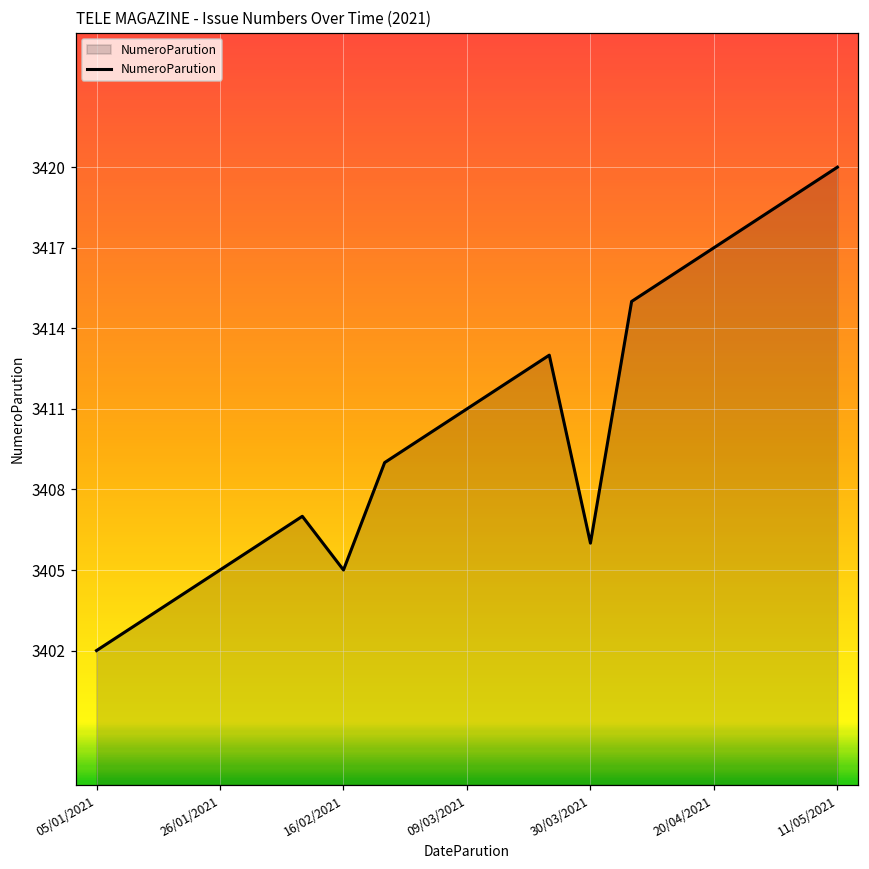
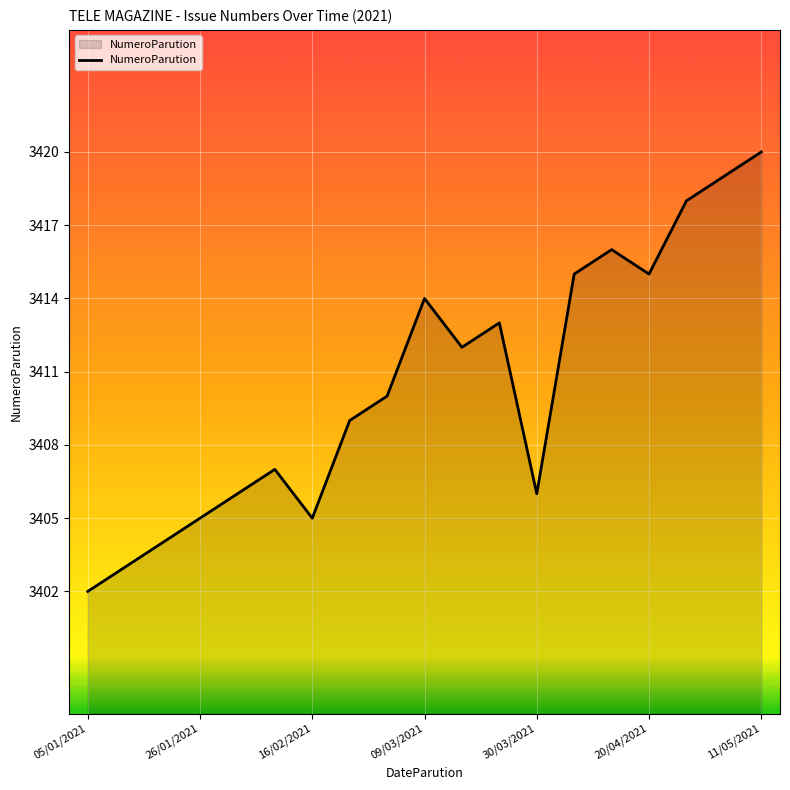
09/03/2021: 3411 -> 3414
20/04/2021: 3417 -> 3415
